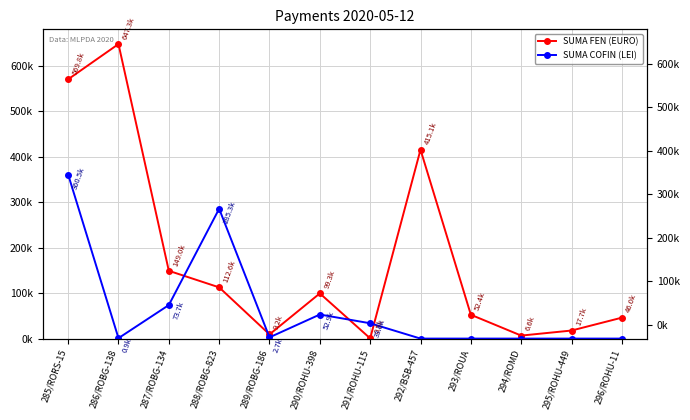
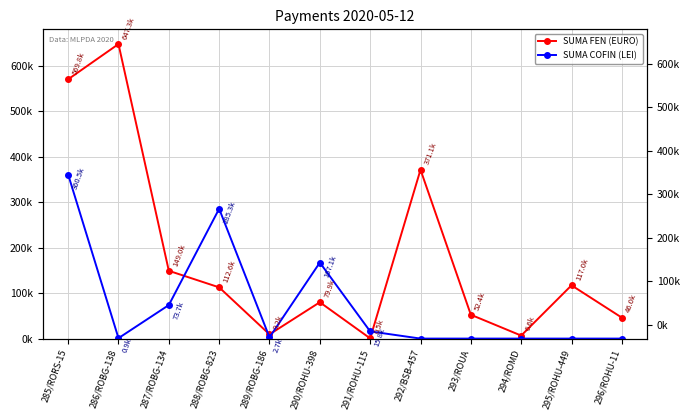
SUMA FEN (EURO), 290/ROHU-398: 99.3k -> 79.9k
SUMA COFIN (LEI), 290/ROHU-398: 52.9k -> 167.1k
SUMA COFIN (LEI), 291/ROHU-115: 33.6k -> 15.8k
SUMA FEN (EURO), 292/BSB-457: 415.1k -> 371.1k
SUMA FEN (EURO), 295/ROHU-449: 17.7k -> 117.0k
